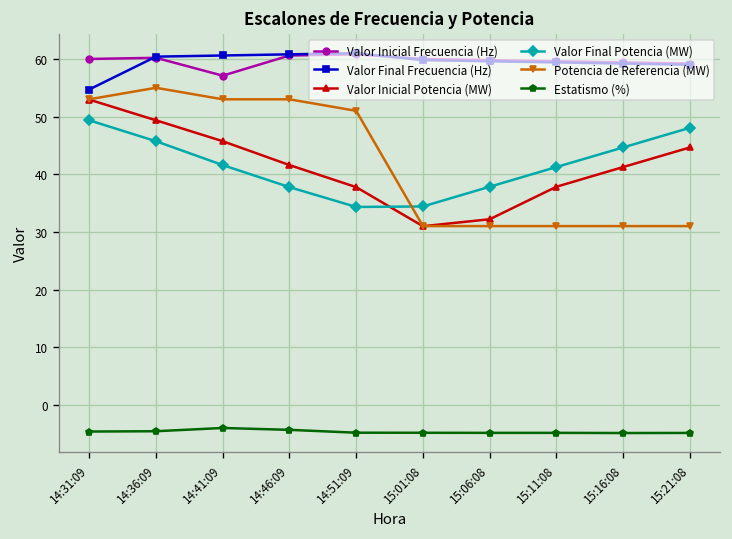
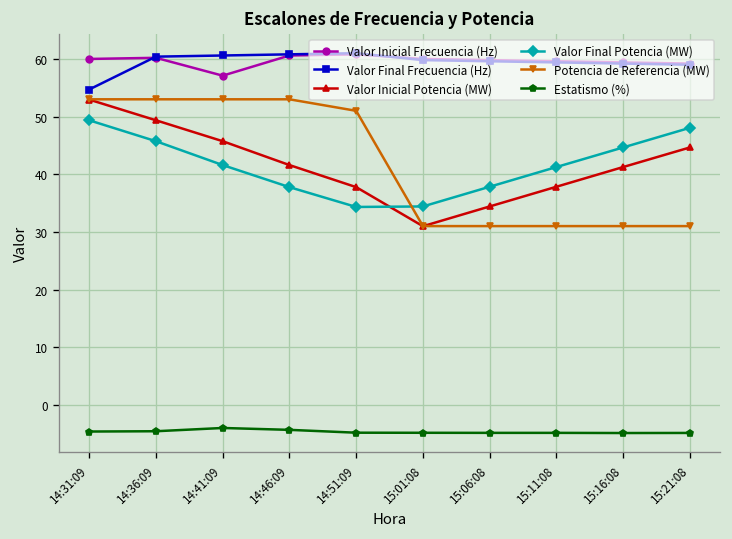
Potencia de Referencia (MW), 14:36:09: 55 -> 53
Valor Inicial Potencia (MW), 15:06:08: 32 -> 34
